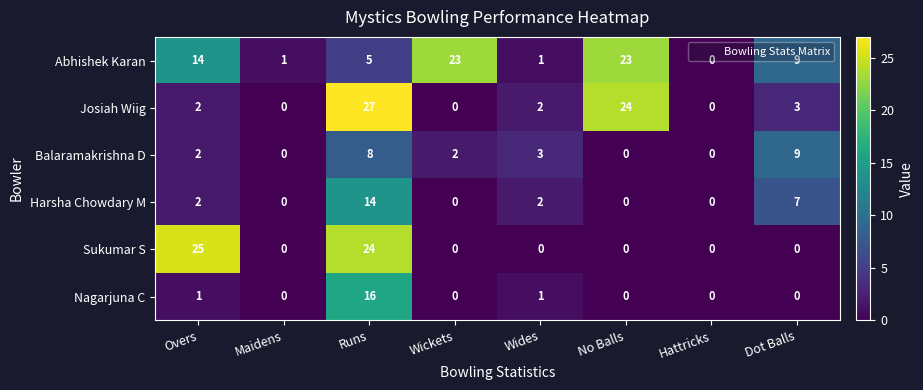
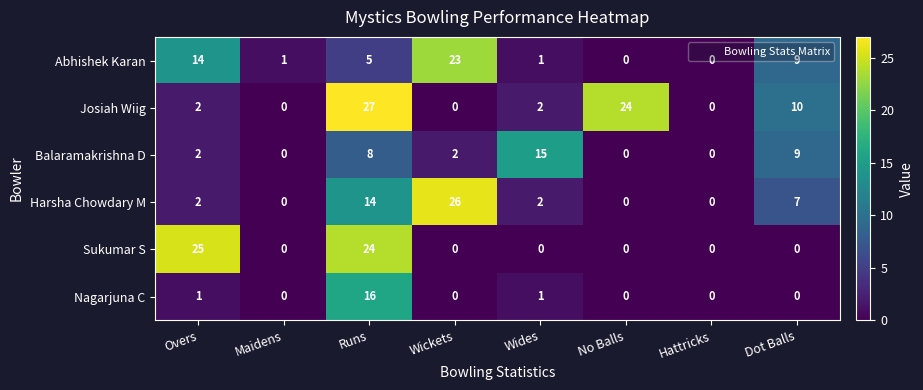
Abhishek Karan, No Balls: 23 -> 0
Josiah Wiig, Dot Balls: 3 -> 10
Balaramakrishna D, Wides: 3 -> 15
Harsha Chowdary M, Wickets: 0 -> 26
